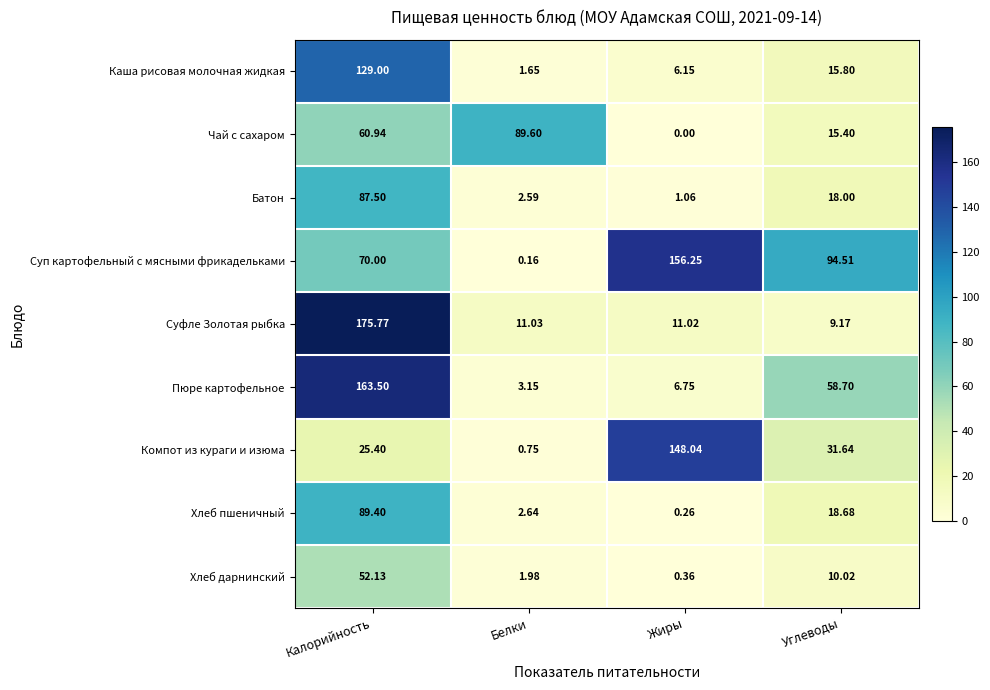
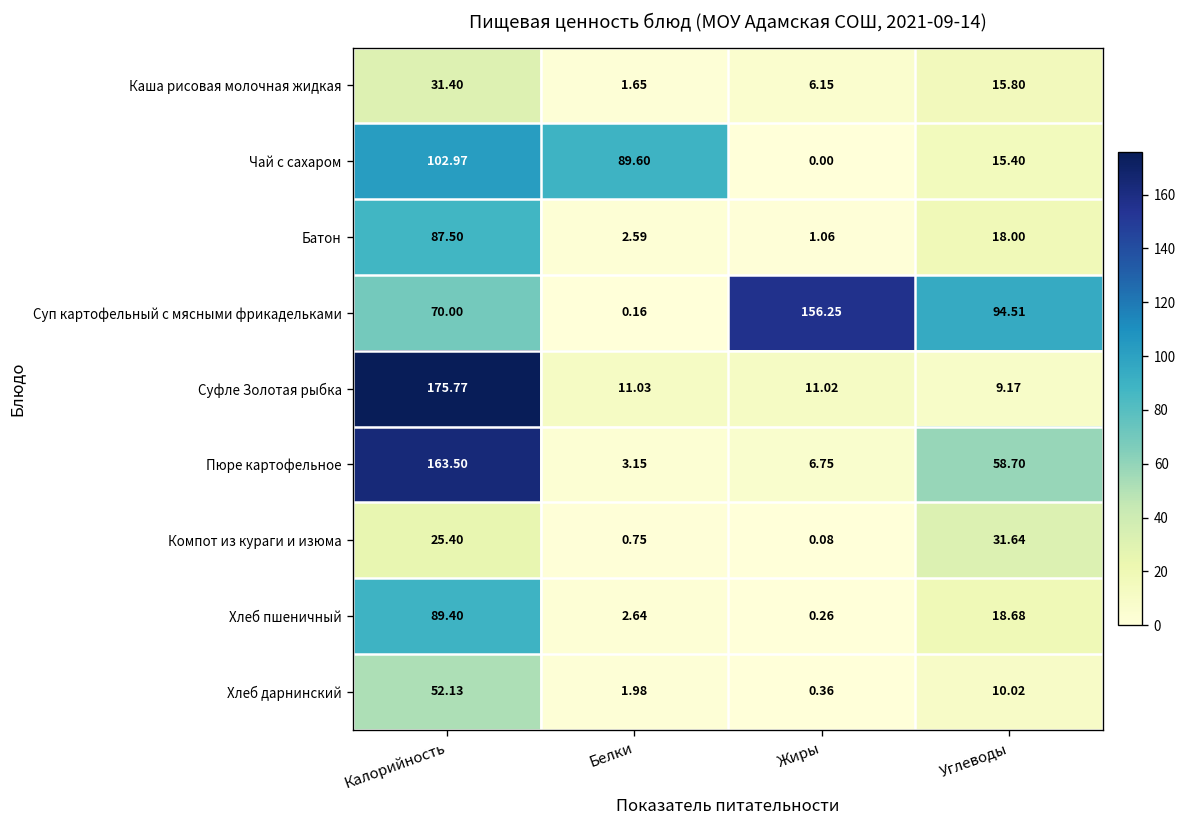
Каша рисовая молочная жидкая, Калорийность: 129.00 -> 31.40
Чай с сахаром, Калорийность: 60.94 -> 102.97
Компот из кураги и изюма, Жиры: 148.04 -> 0.08
